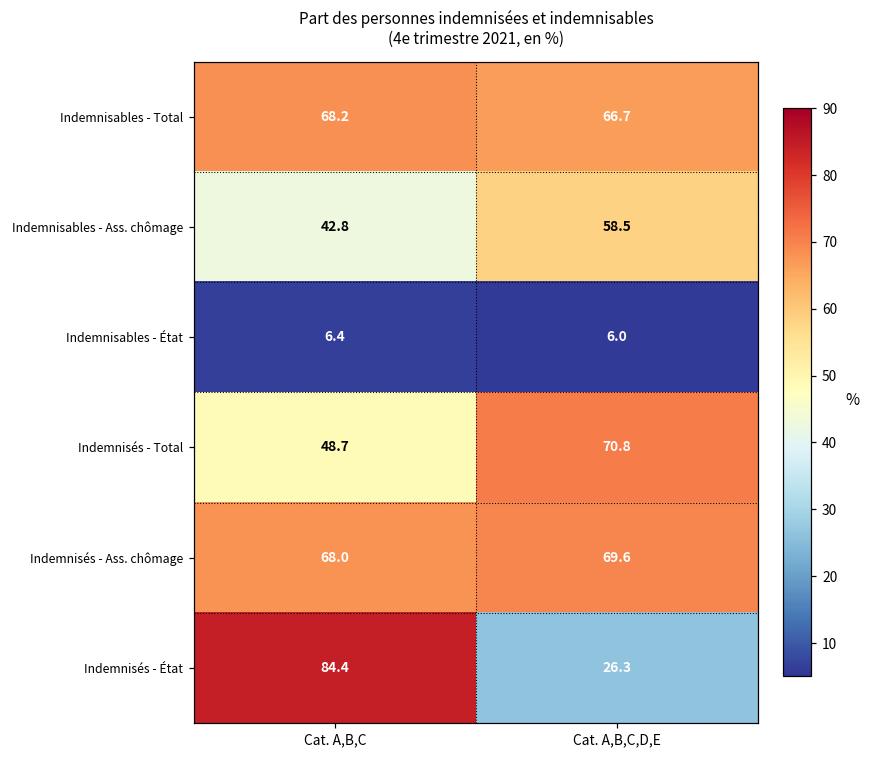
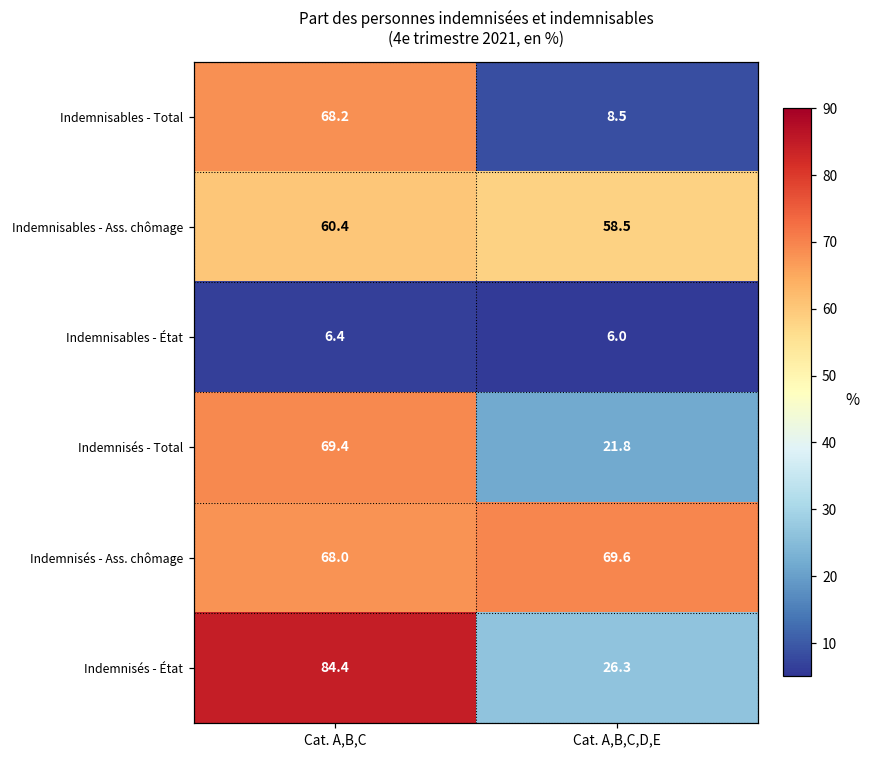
Indemnisables - Total, Cat. A,B,C,D,E: 66.7 -> 8.5
Indemnisables - Ass. chômage, Cat. A,B,C: 42.8 -> 60.4
Indemnisés - Total, Cat. A,B,C: 48.7 -> 69.4
Indemnisés - Total, Cat. A,B,C,D,E: 70.8 -> 21.8
